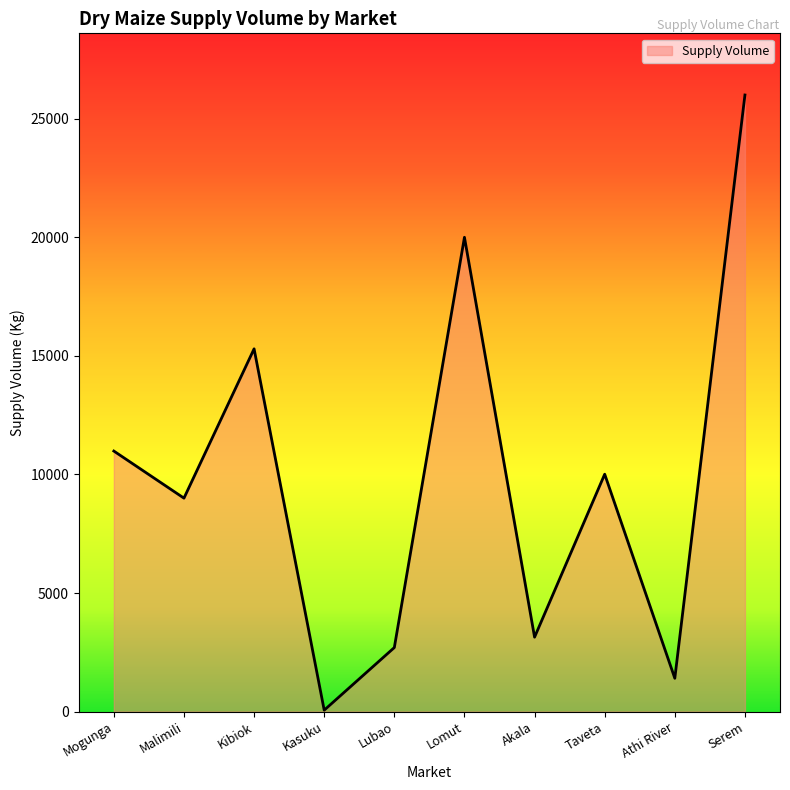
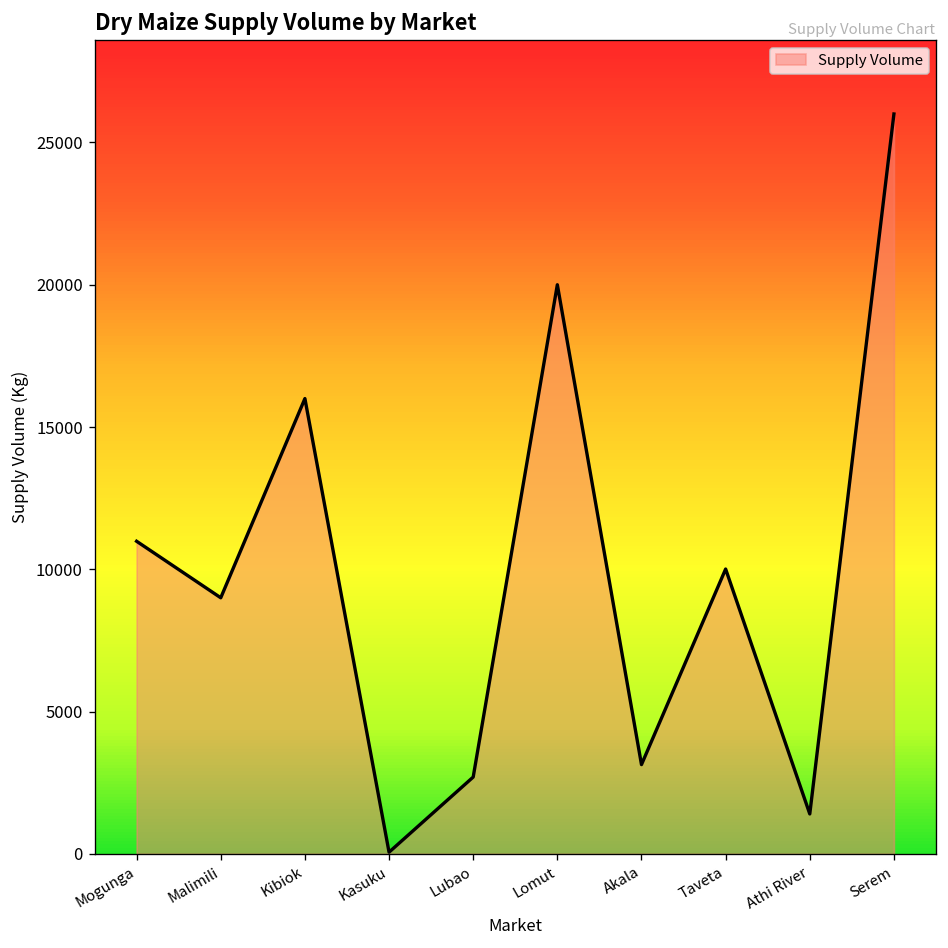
Kibiok: 15300 -> 16000
